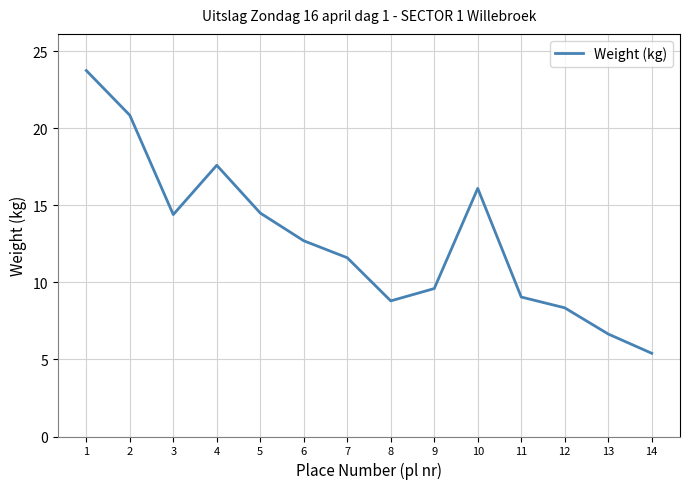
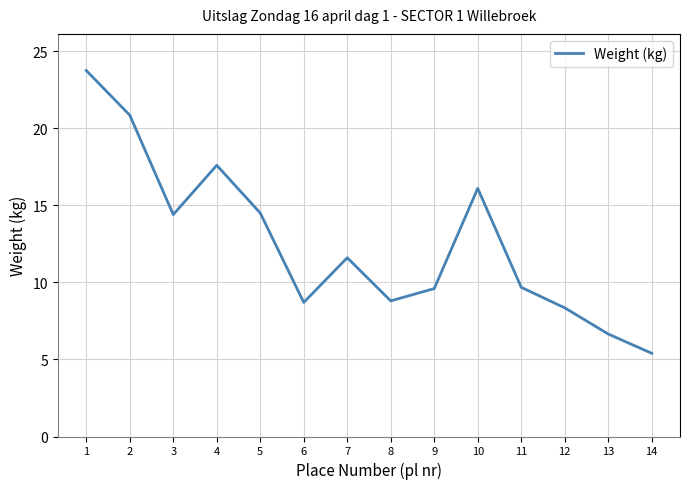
6: 12.7 -> 8.7
11: 9.1 -> 9.7
